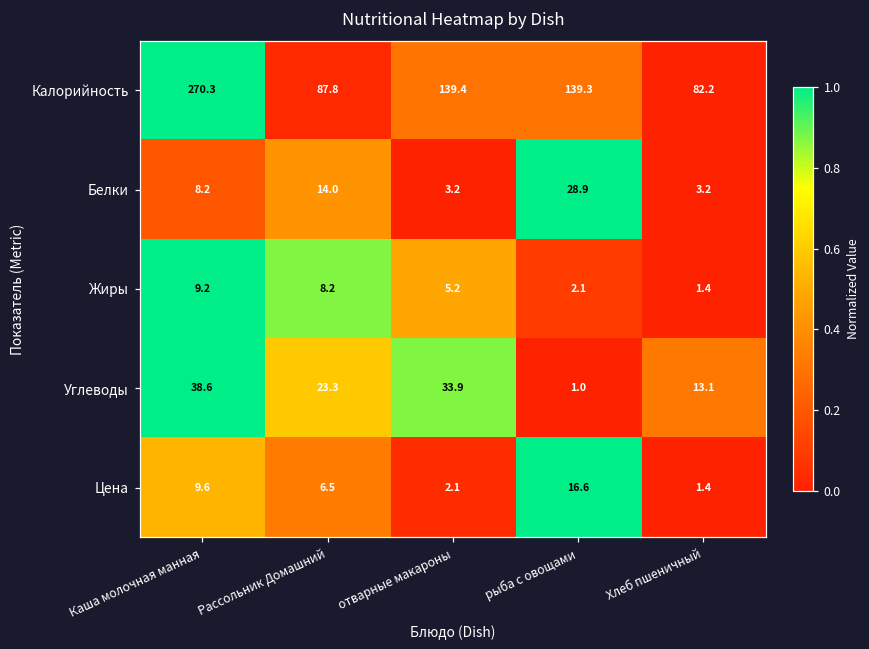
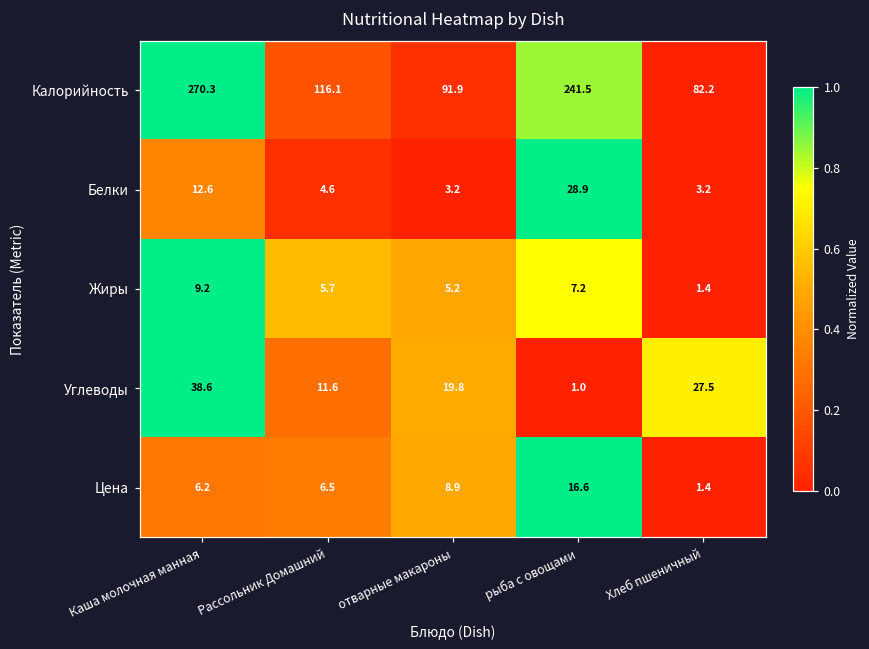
Калорийность, Рассольник Домашний: 87.8 -> 116.1
Калорийность, отварные макароны: 139.4 -> 91.9
Калорийность, рыба с овощами: 139.3 -> 241.5
Белки, Каша молочная манная: 8.2 -> 12.6
Белки, Рассольник Домашний: 14.0 -> 4.6
Жиры, Рассольник Домашний: 8.2 -> 5.7
Жиры, рыба с овощами: 2.1 -> 7.2
Углеводы, Рассольник Домашний: 23.3 -> 11.6
Углеводы, отварные макароны: 33.9 -> 19.8
Углеводы, Хлеб пшеничный: 13.1 -> 27.5
Цена, Каша молочная манная: 9.6 -> 6.2
Цена, отварные макароны: 2.1 -> 8.9
